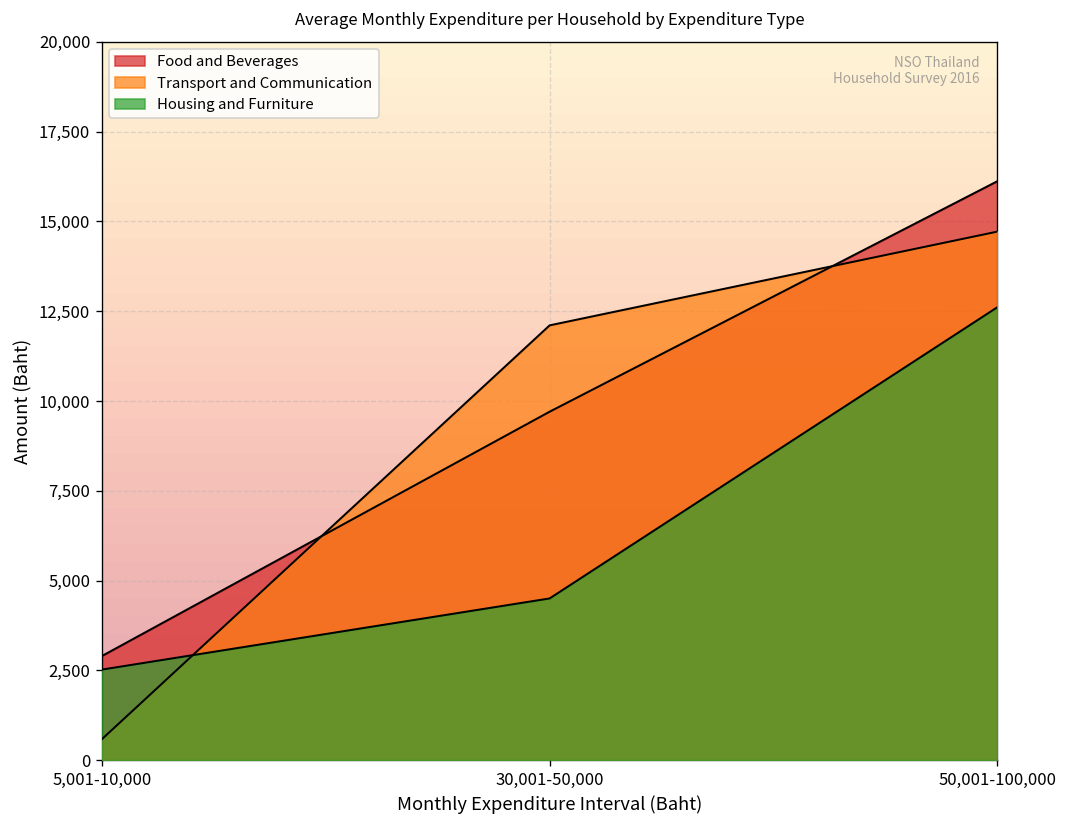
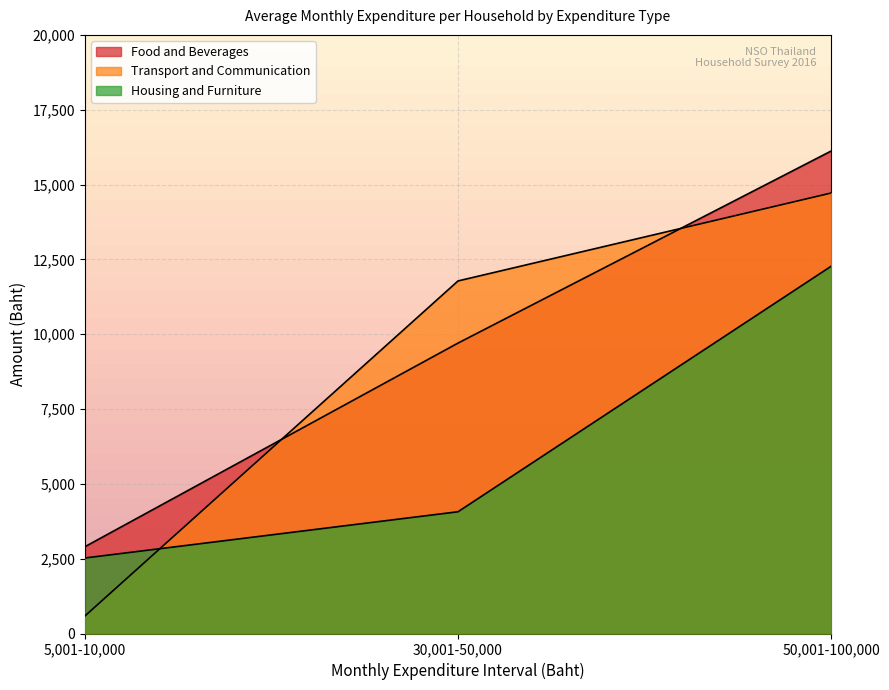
Transport and Communication, 30,001-50,000: 12,100 -> 11,800
Housing and Furniture, 30,001-50,000: 4,500 -> 4,100
Housing and Furniture, 50,001-100,000: 12,600 -> 12,300
